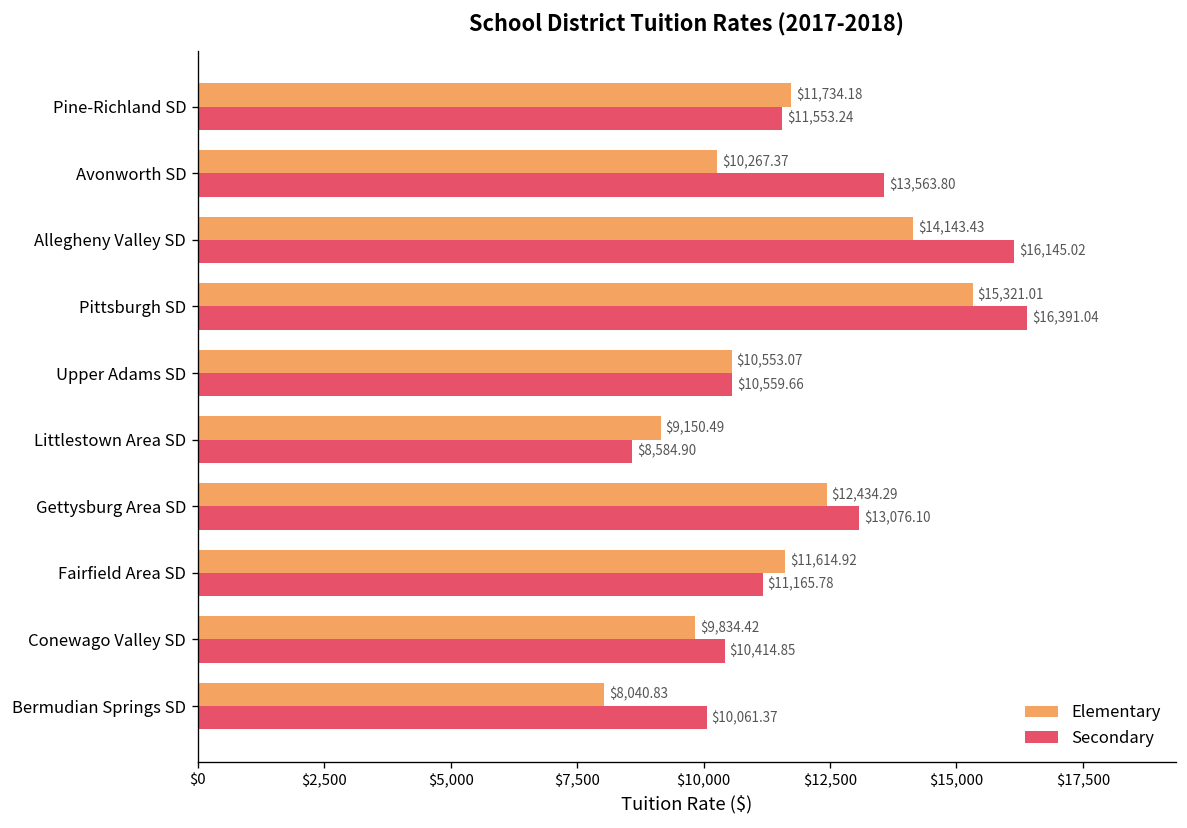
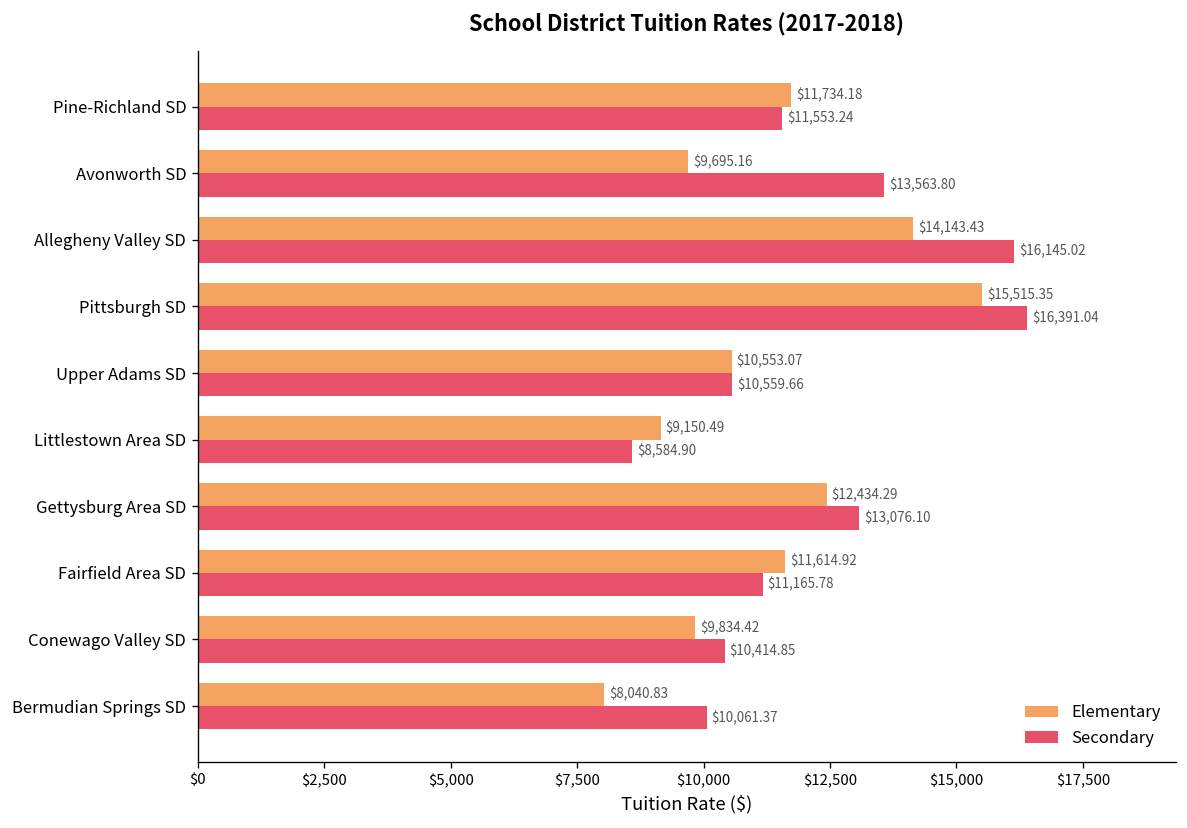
Elementary, Avonworth SD: $10,267.37 -> $9,695.16
Elementary, Pittsburgh SD: $15,321.01 -> $15,515.35
